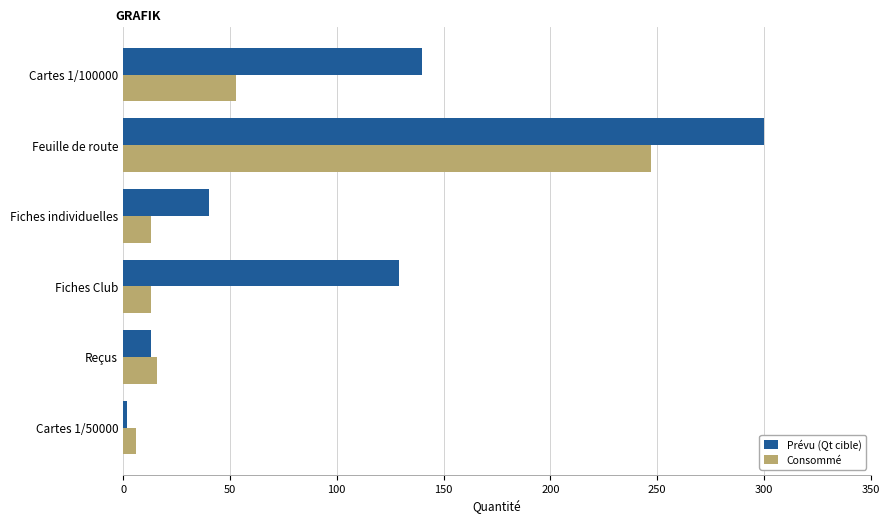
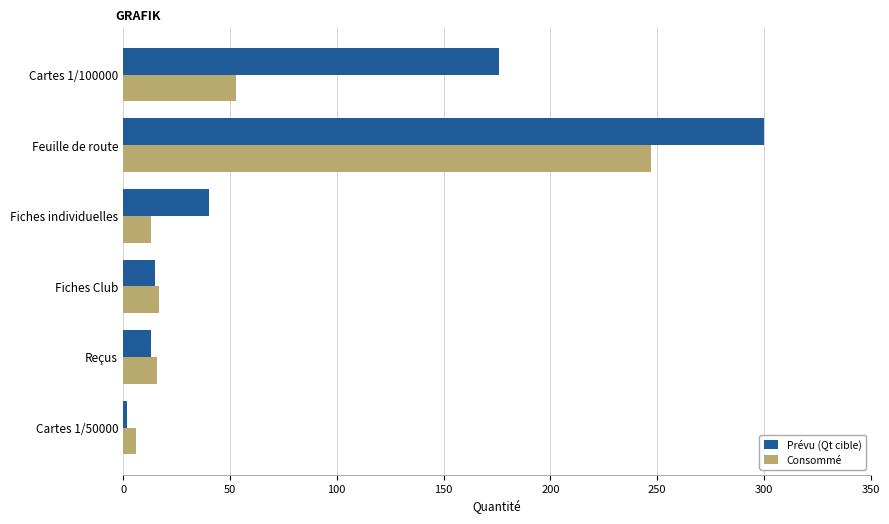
Prévu (Qt cible), Cartes 1/100000: 140 -> 176
Prévu (Qt cible), Fiches Club: 129 -> 15
Consommé, Fiches Club: 13 -> 17
